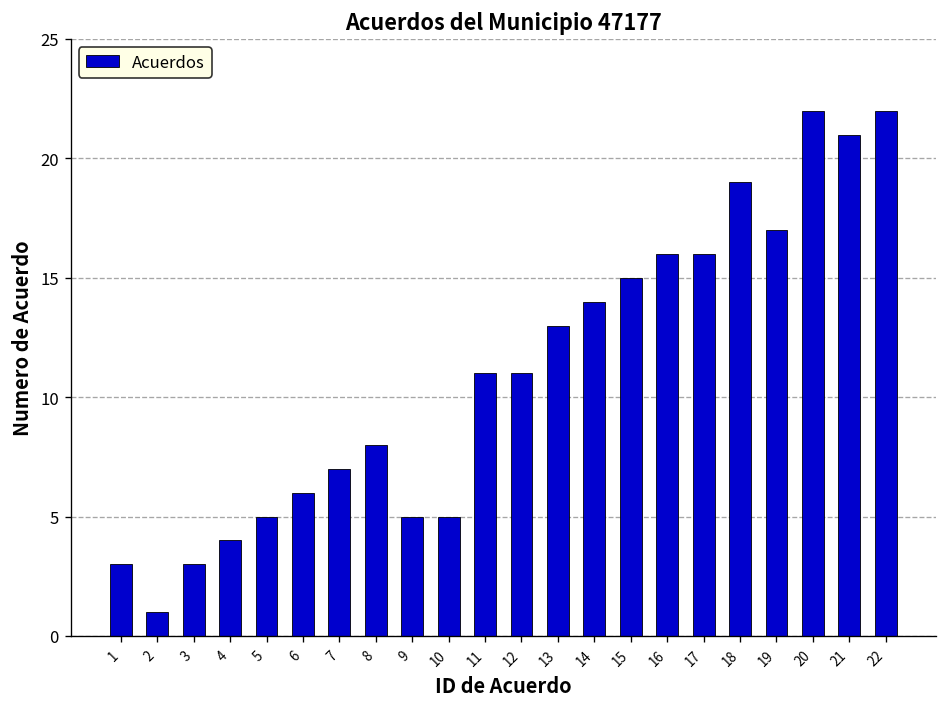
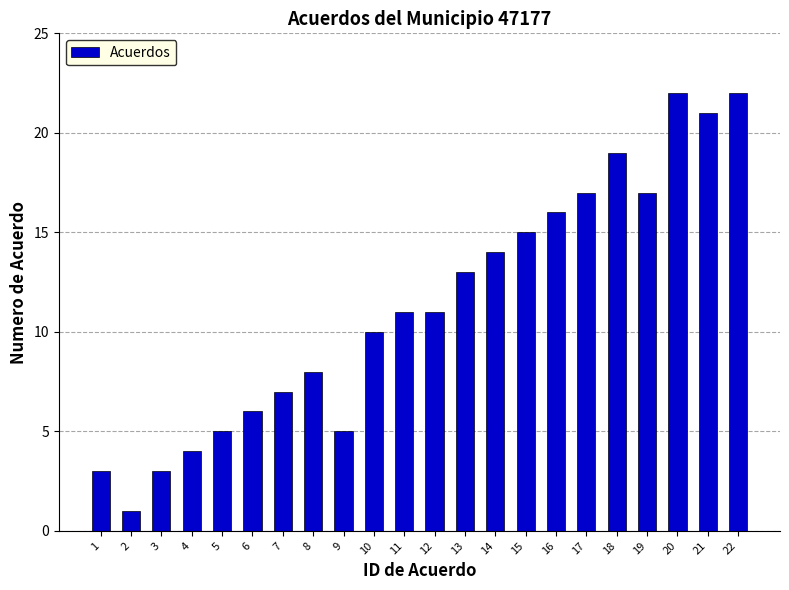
10: 5 -> 10
17: 16 -> 17
